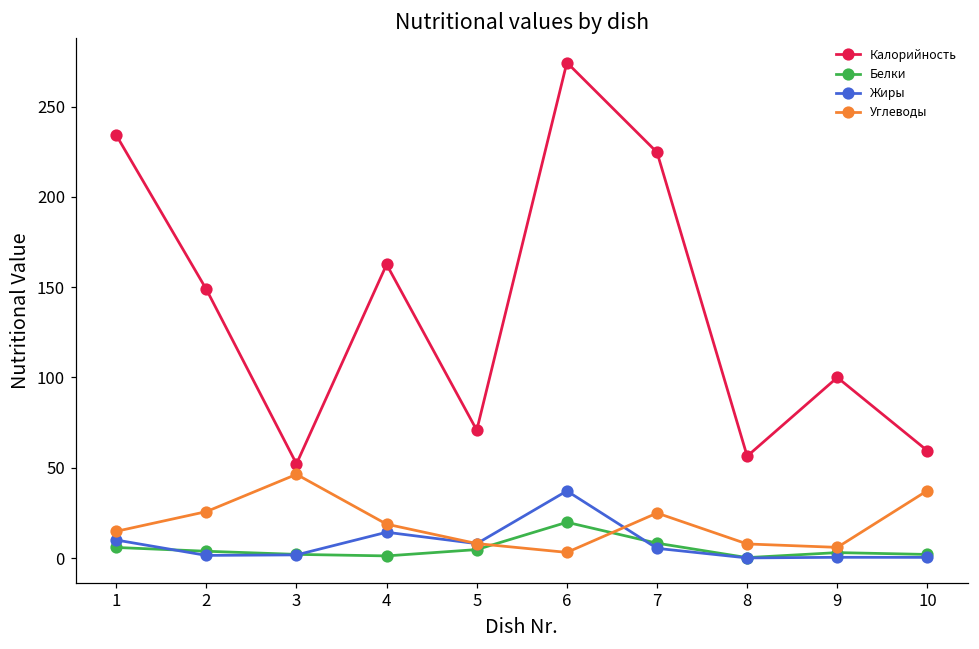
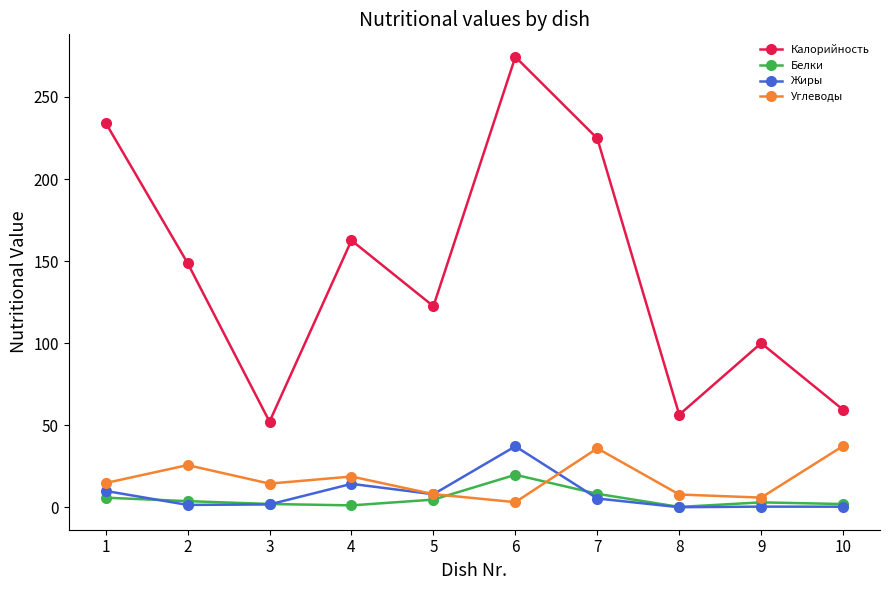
Углеводы, 3: 46 -> 14
Калорийность, 5: 71 -> 123
Углеводы, 7: 25 -> 36
